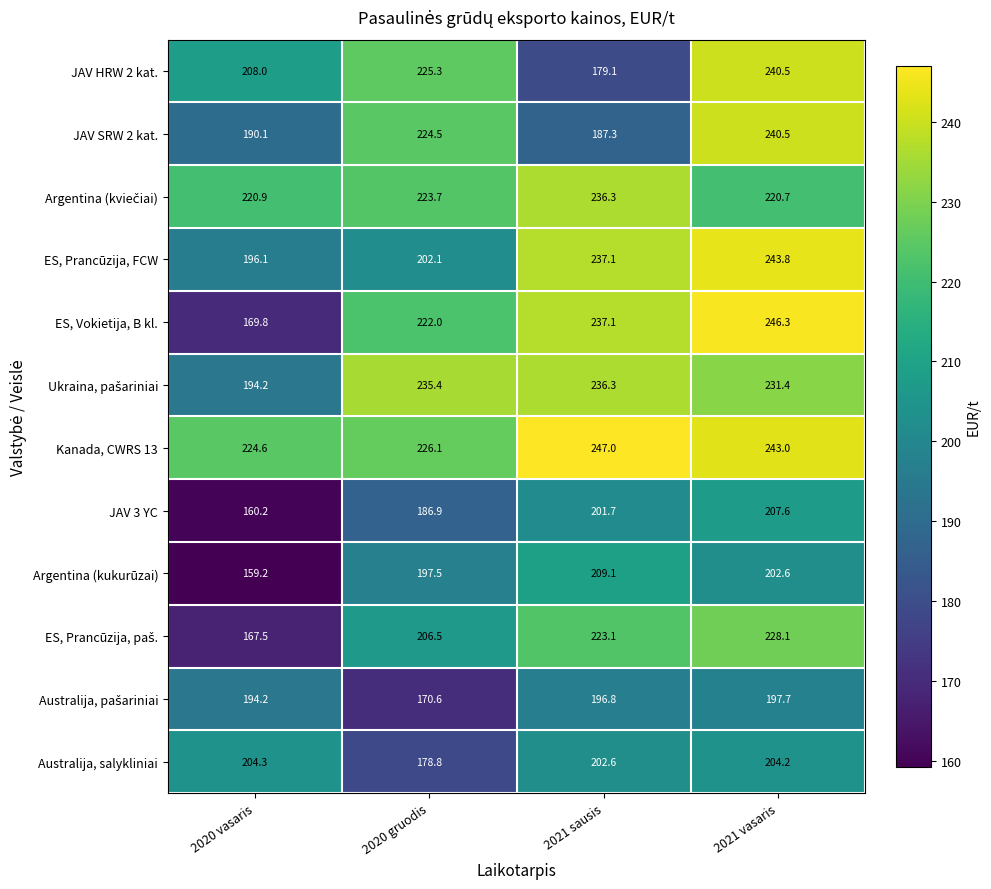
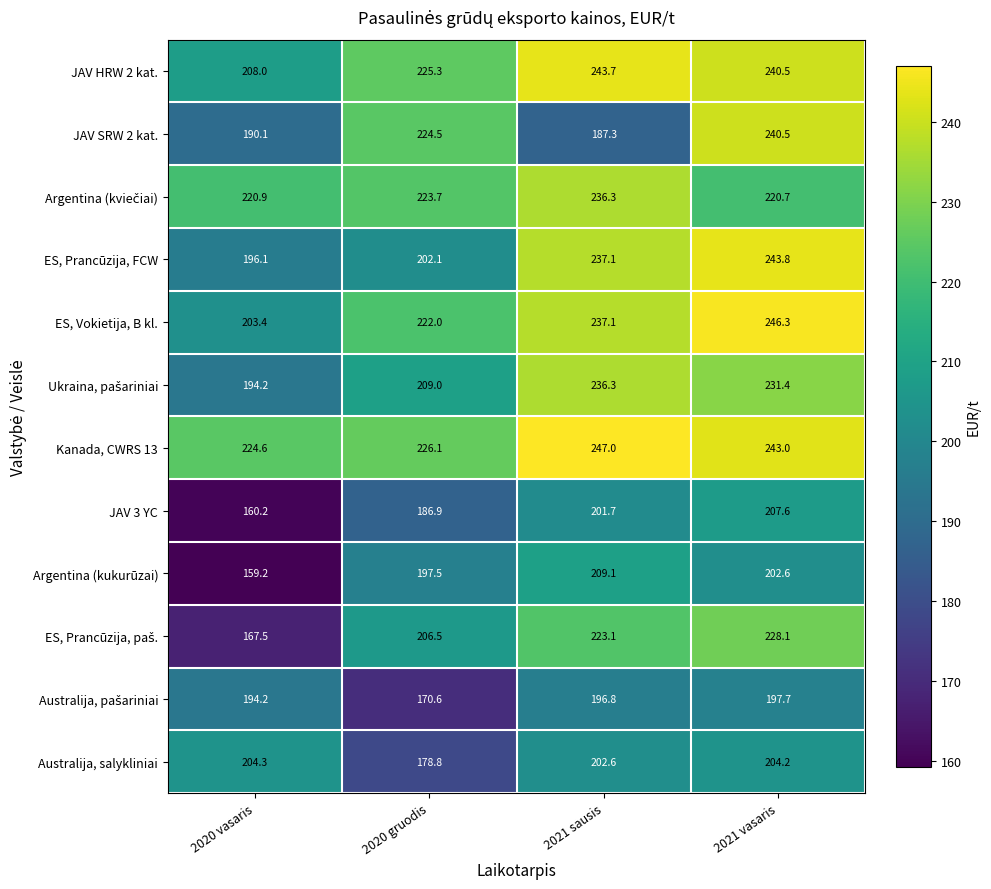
JAV HRW 2 kat., 2021 sausis: 179.1 -> 243.7
ES, Vokietija, B kl., 2020 vasaris: 169.8 -> 203.4
Ukraina, pašariniai, 2020 gruodis: 235.4 -> 209.0
